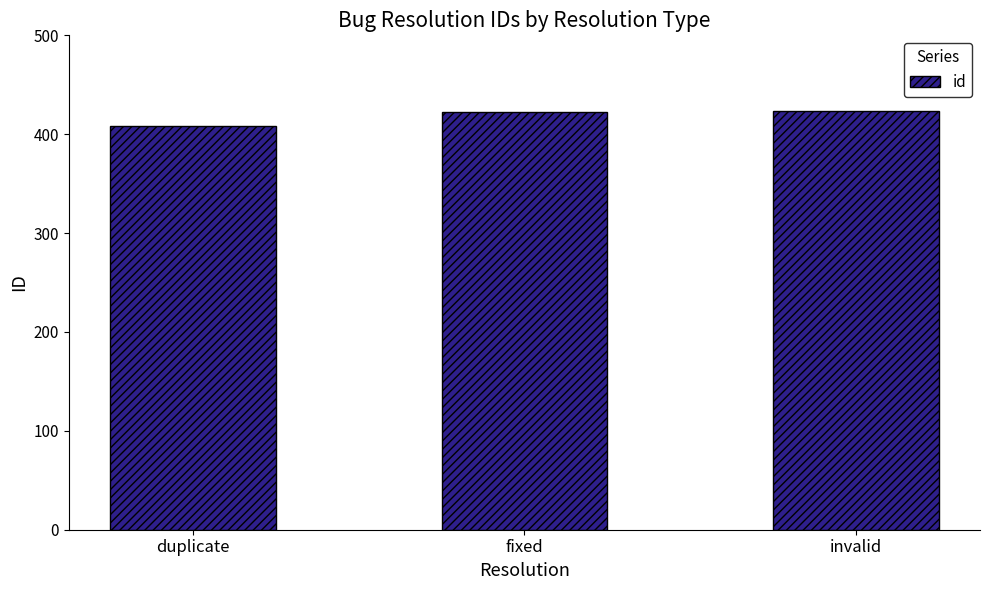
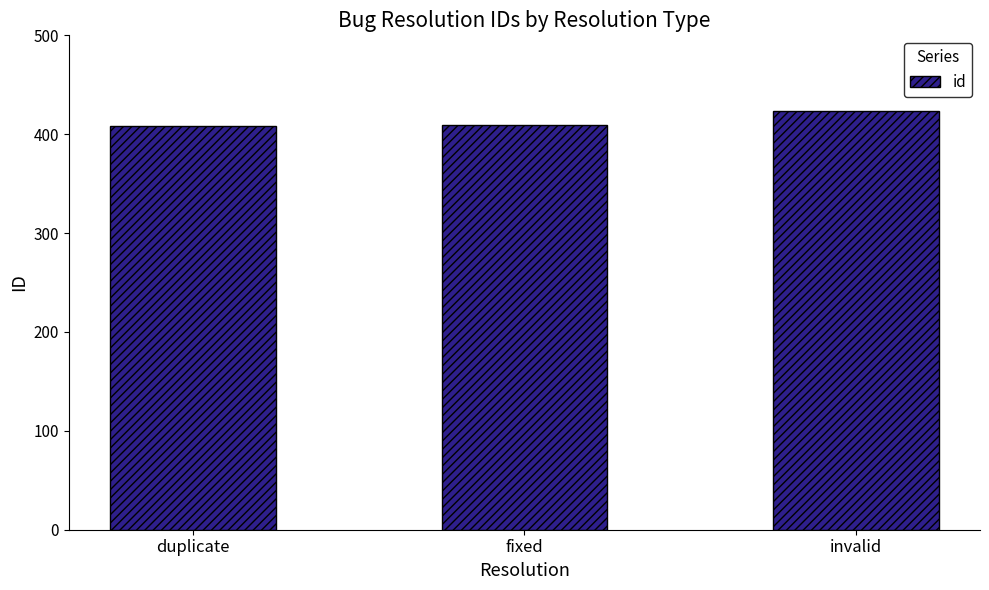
fixed: 420 -> 410
